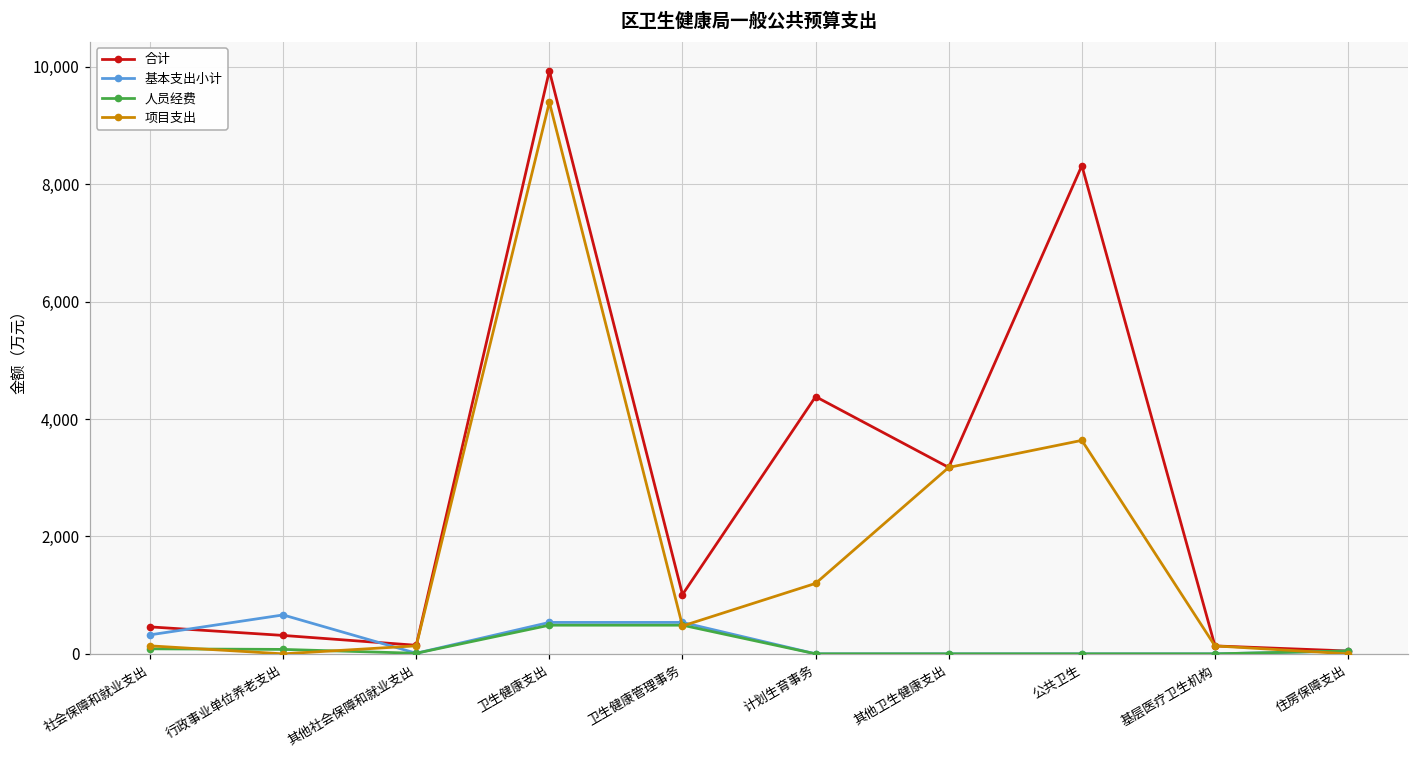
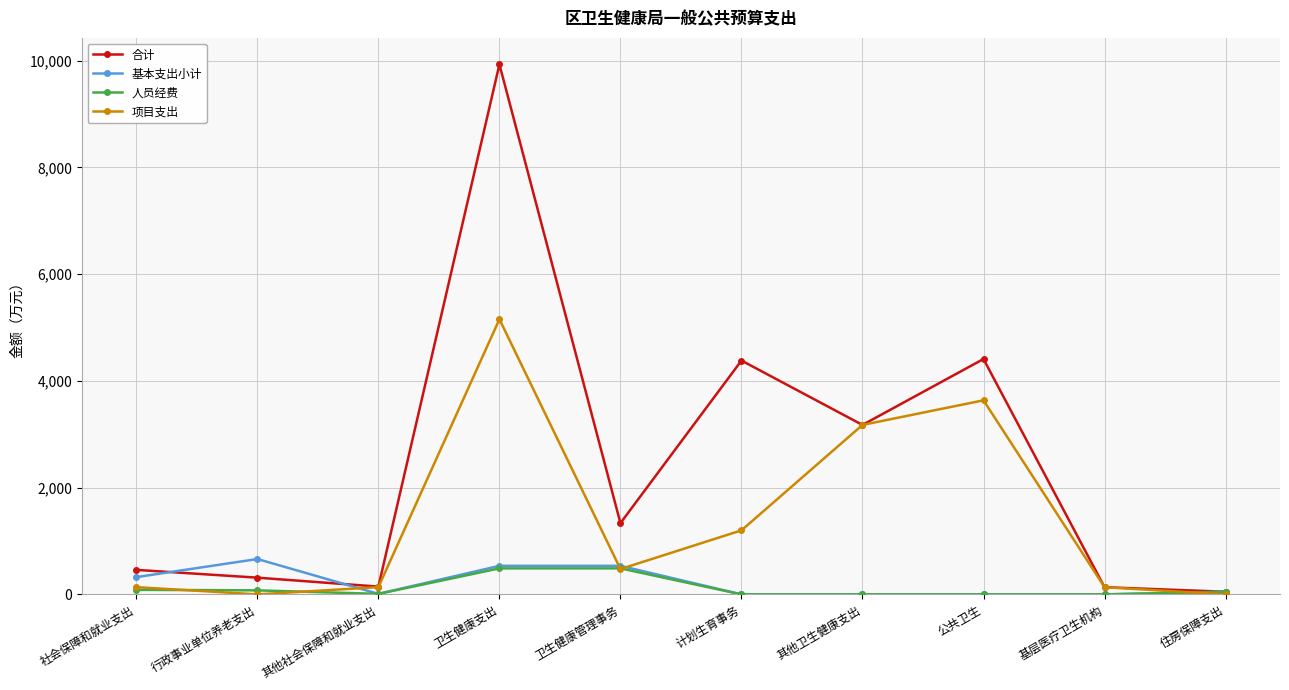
项目支出, 卫生健康支出: 9,400 -> 5,200
合计, 卫生健康管理事务: 1,000 -> 1,300
合计, 公共卫生: 8,300 -> 4,400
